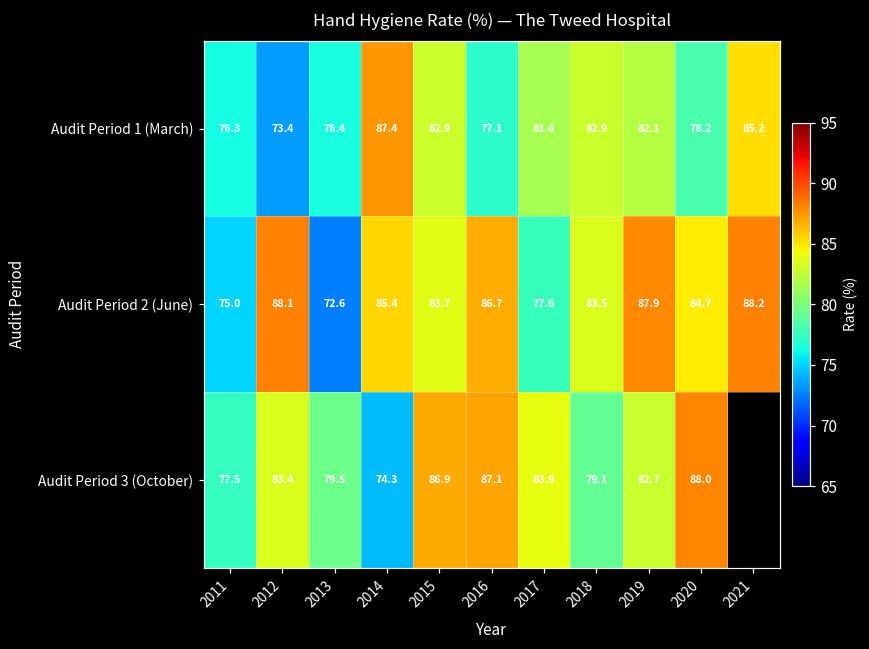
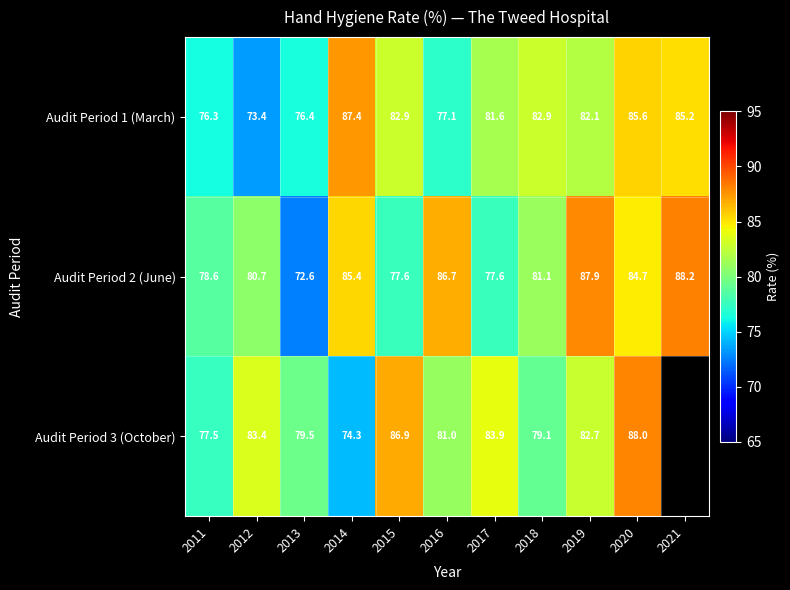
Audit Period 1 (March), 2020: 78.2 -> 85.6
Audit Period 2 (June), 2011: 75.0 -> 78.6
Audit Period 2 (June), 2012: 88.1 -> 80.7
Audit Period 2 (June), 2015: 83.7 -> 77.6
Audit Period 2 (June), 2018: 83.5 -> 81.1
Audit Period 3 (October), 2016: 87.1 -> 81.0
